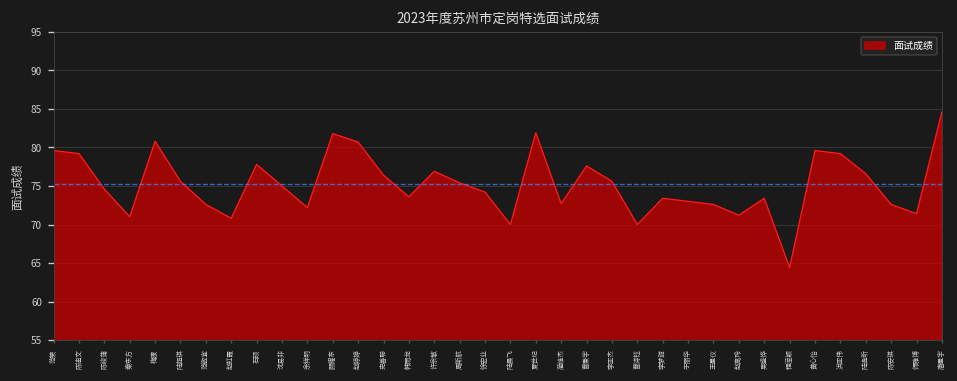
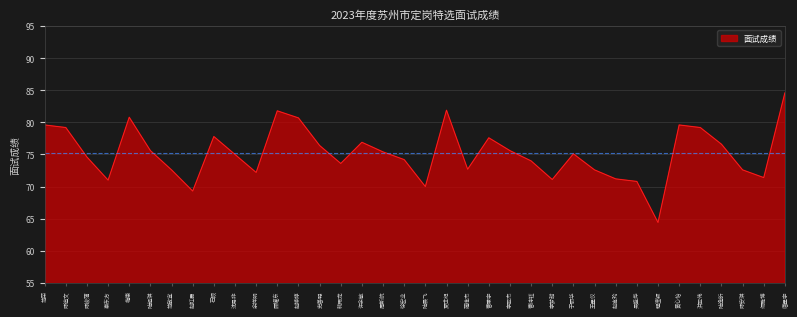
赵虹霞: 71 -> 69
曹诗钰: 70 -> 74
李梦甜: 73 -> 71
于丽华: 73 -> 75
吴盛烨: 73 -> 71
